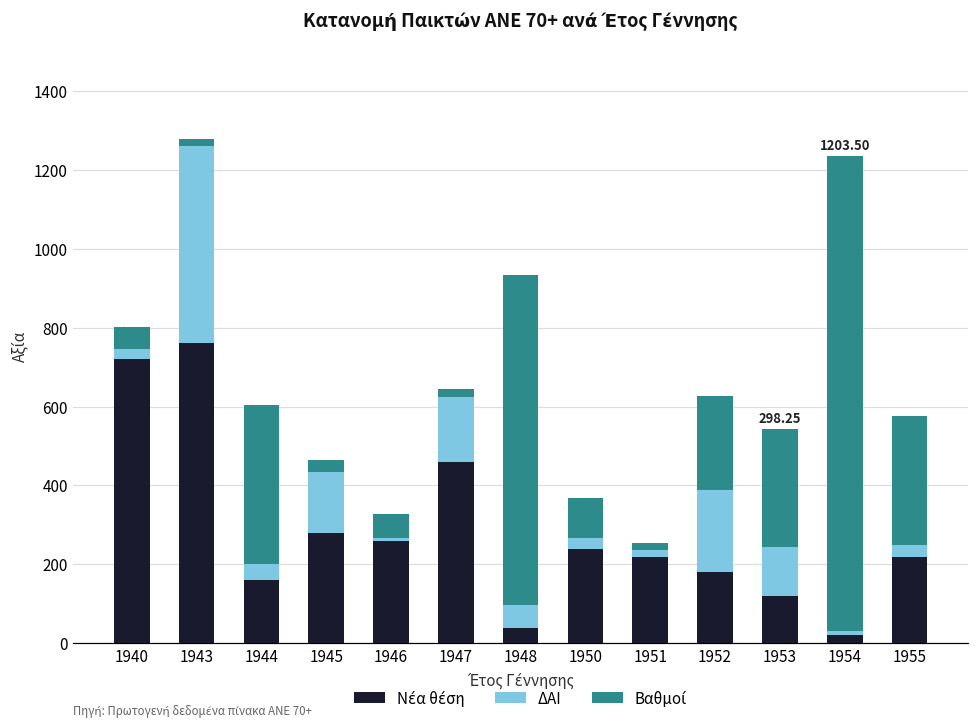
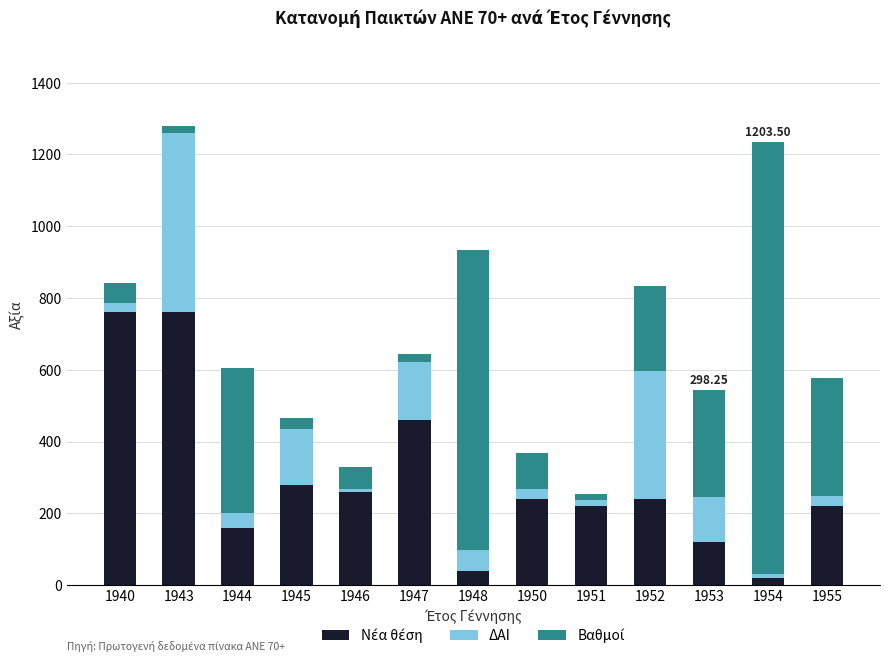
Νέα θέση, 1940: 720 -> 760
Νέα θέση, 1952: 180 -> 240
ΔΑΙ, 1952: 210 -> 360
